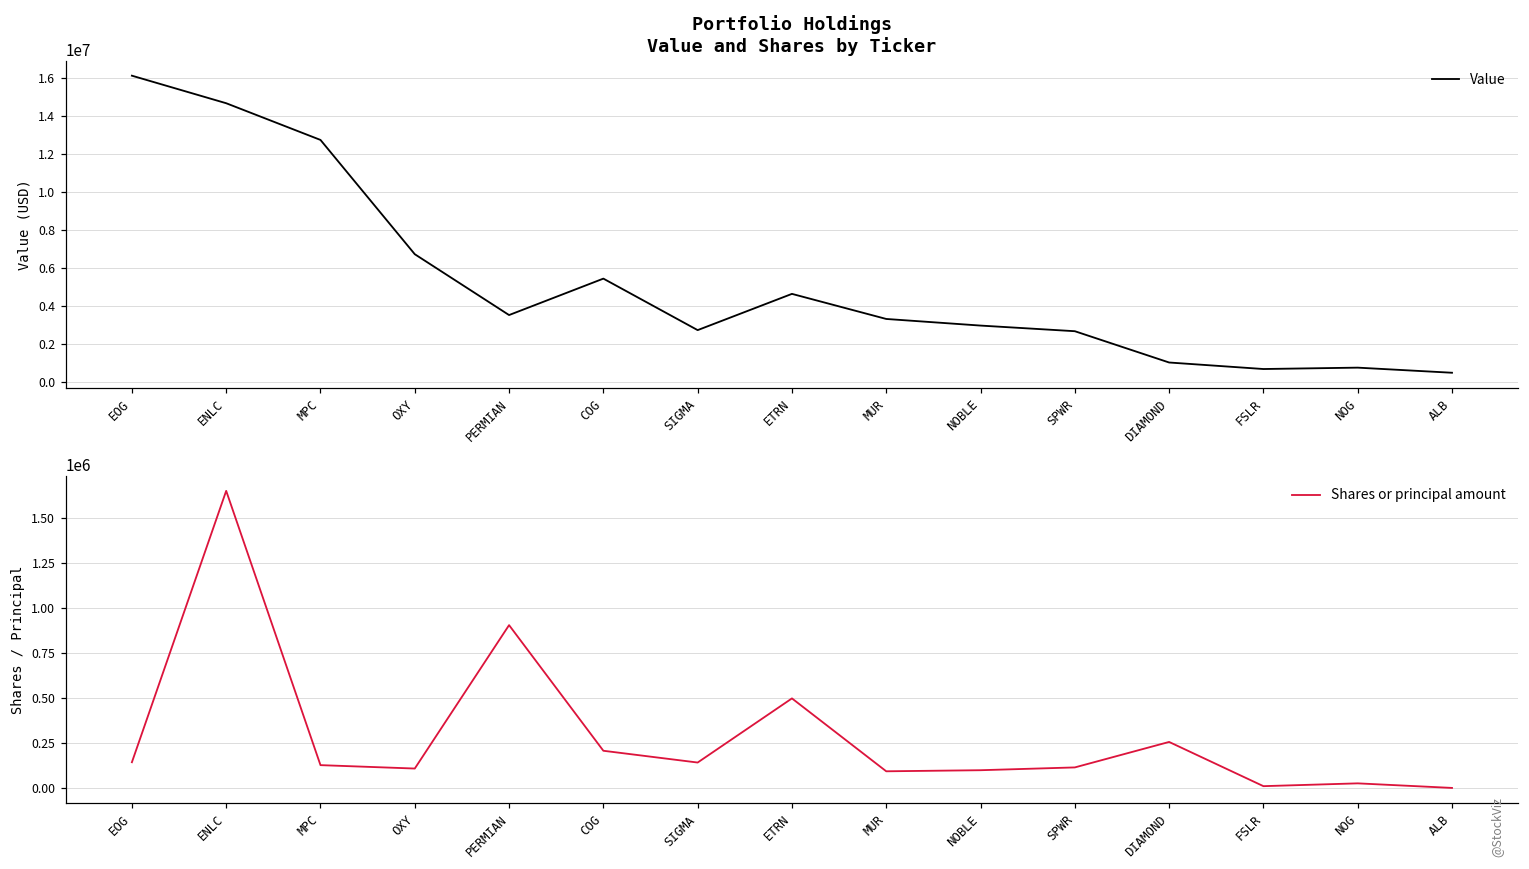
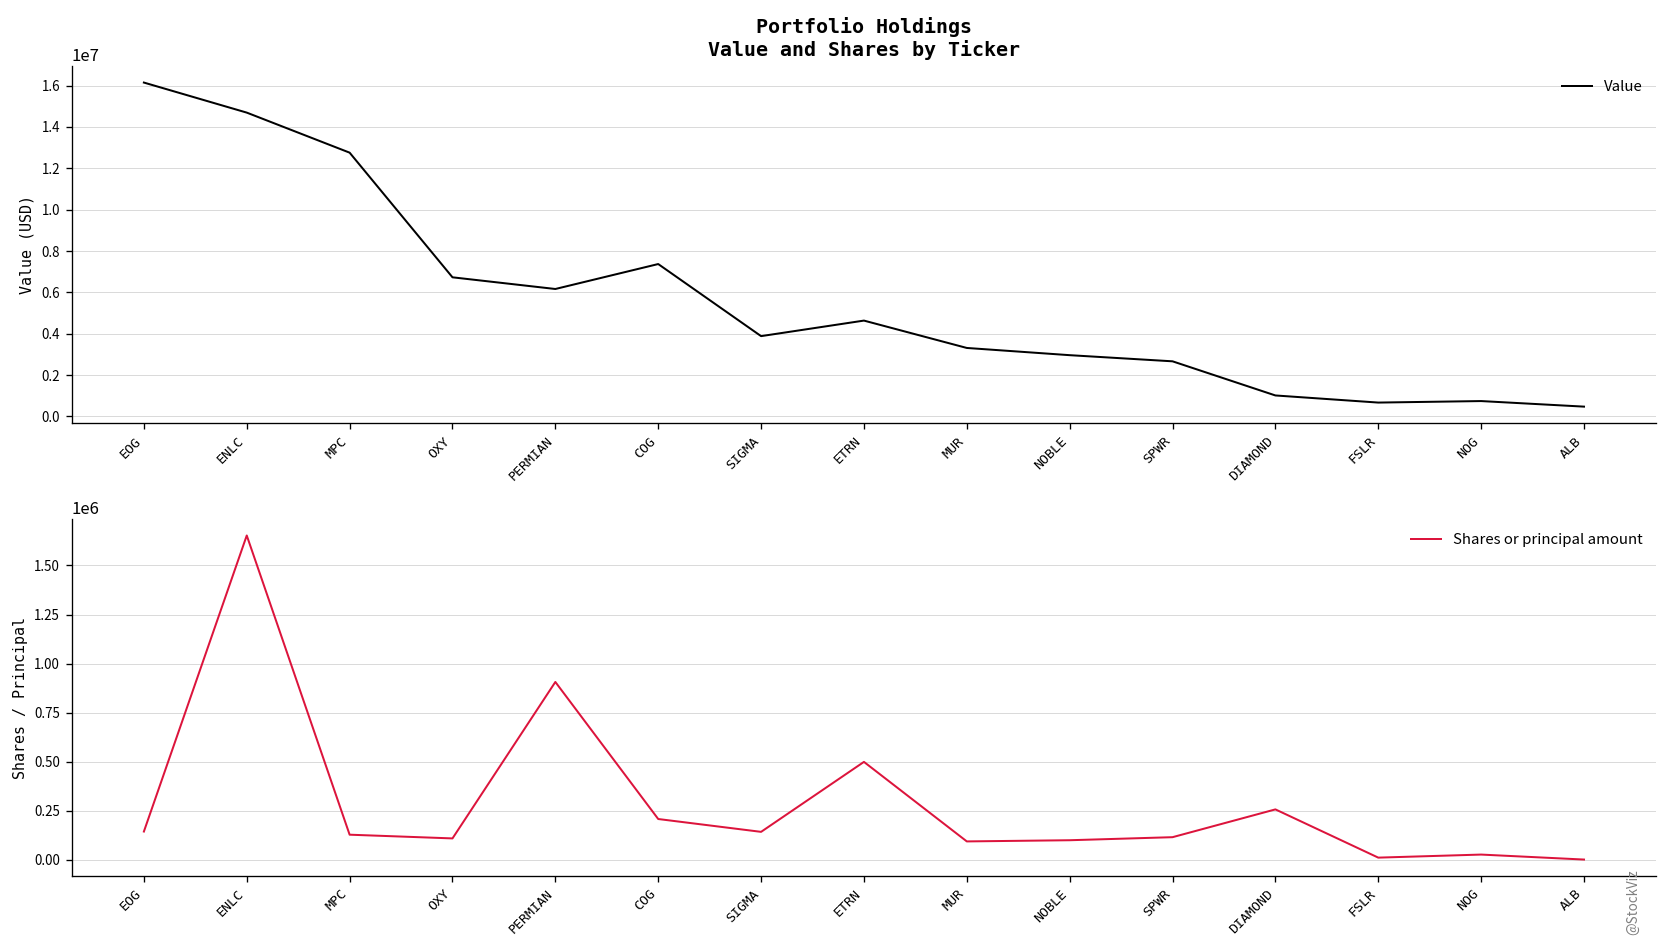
Portfolio Holdings Value and Shares by Ticker, PERMIAN: 3500000 -> 6200000
Portfolio Holdings Value and Shares by Ticker, COG: 5400000 -> 7400000
Portfolio Holdings Value and Shares by Ticker, SIGMA: 2700000 -> 3900000
